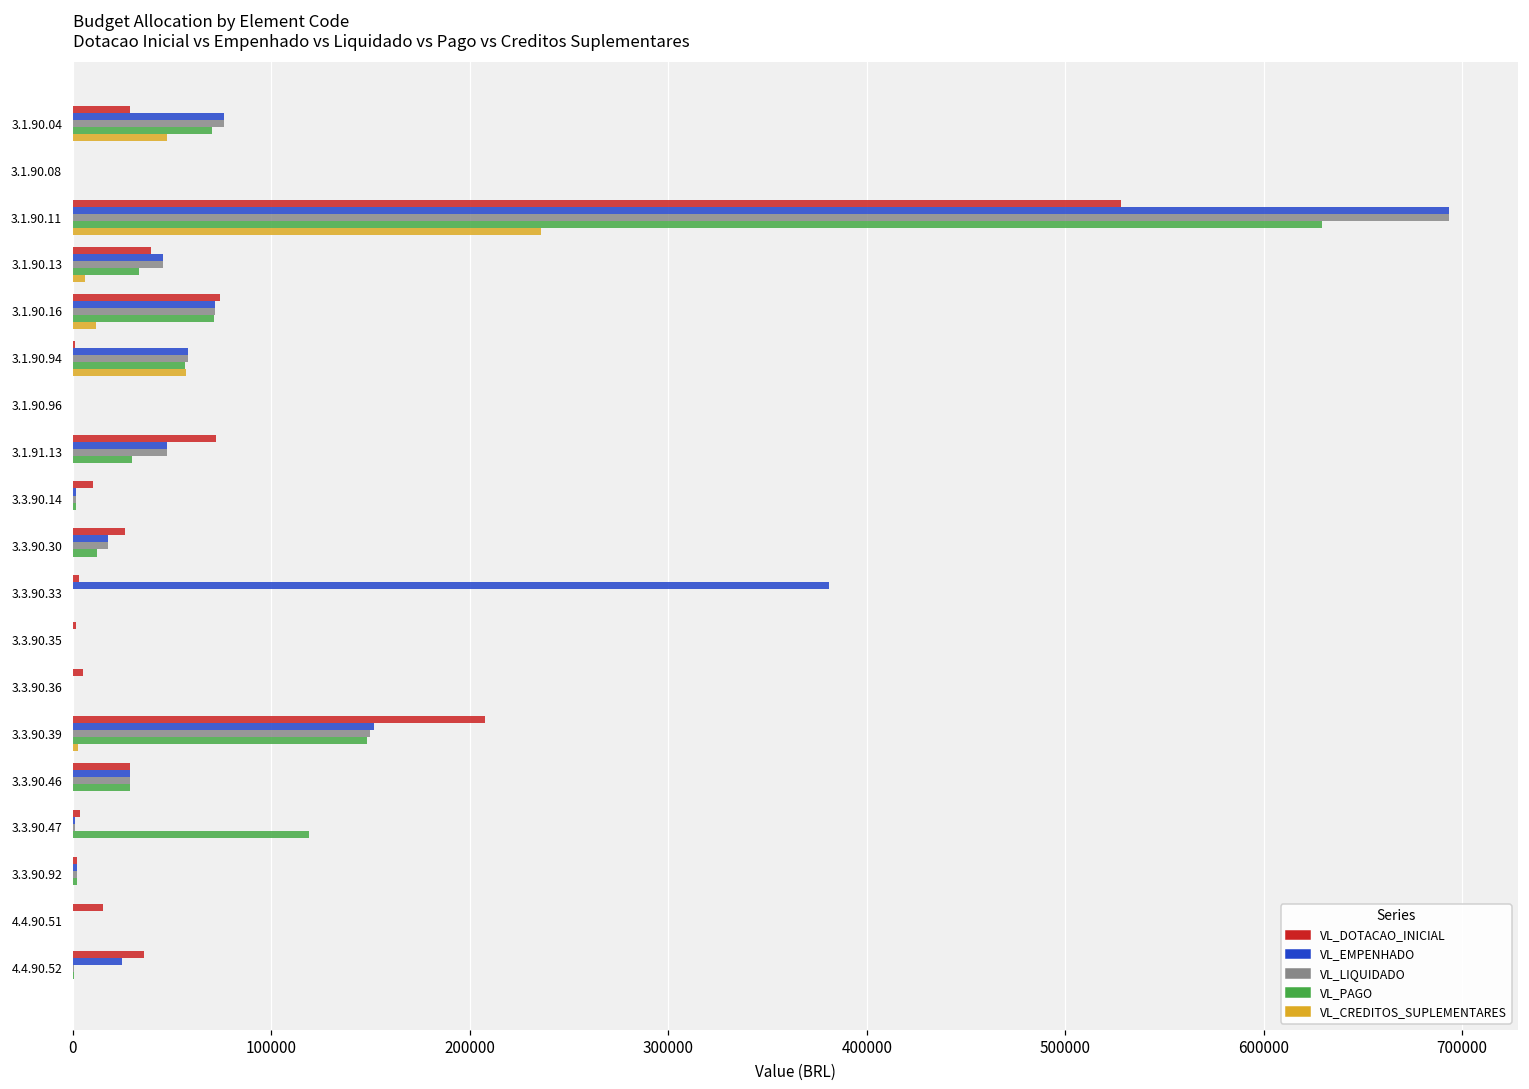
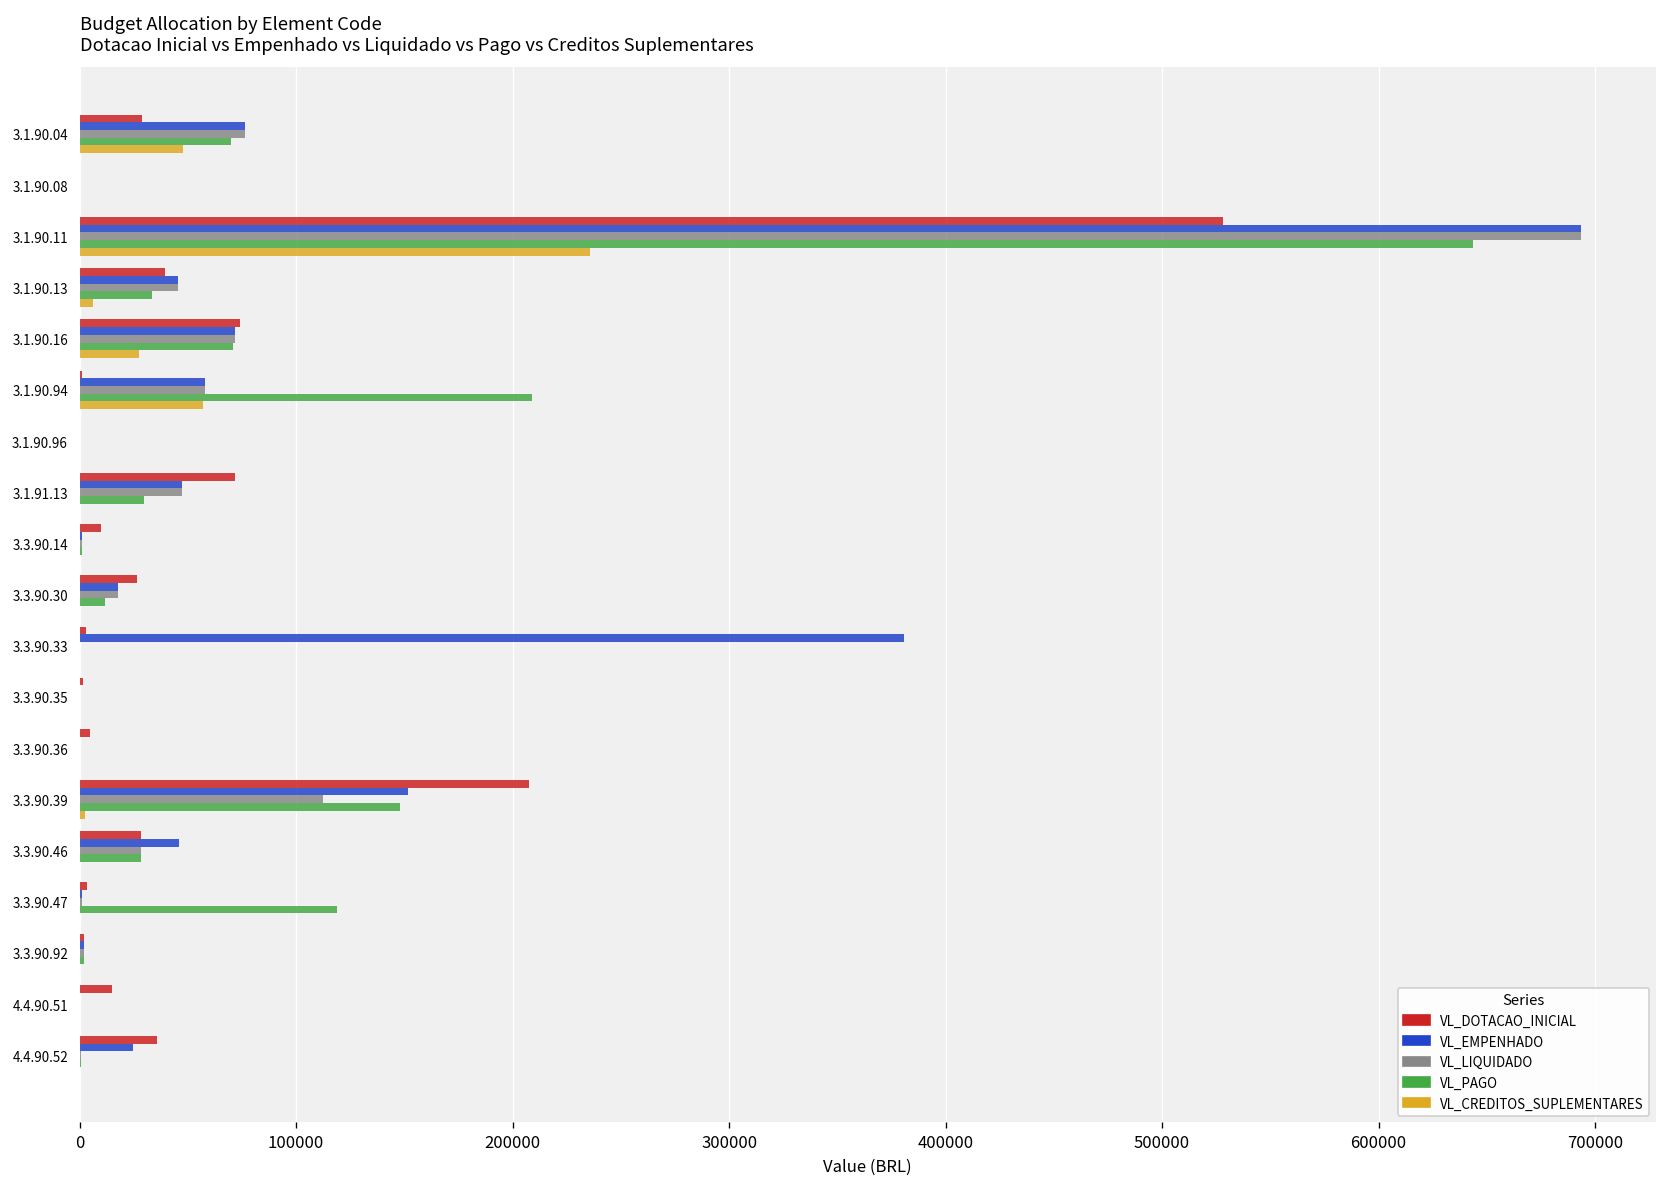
VL_PAGO, 3.1.90.11: 629000 -> 643000
VL_CREDITOS_SUPLEMENTARES, 3.1.90.16: 12000 -> 27000
VL_PAGO, 3.1.90.94: 56000 -> 209000
VL_LIQUIDADO, 3.3.90.39: 150000 -> 112000
VL_EMPENHADO, 3.3.90.46: 29000 -> 46000
